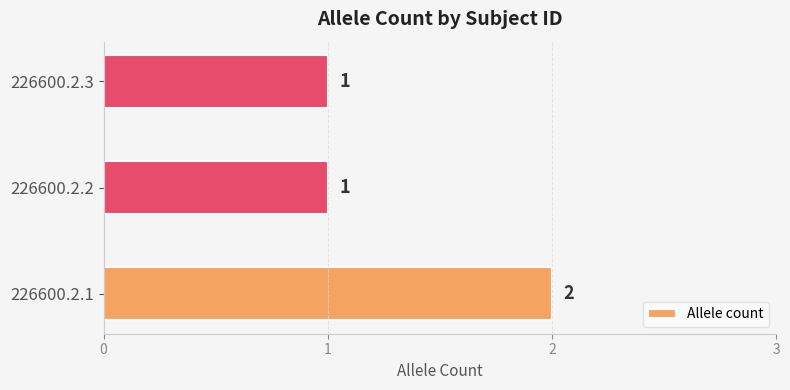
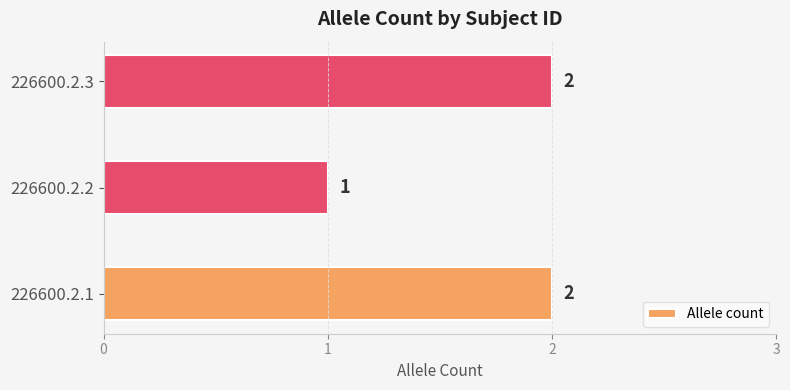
226600.2.3: 1 -> 2
